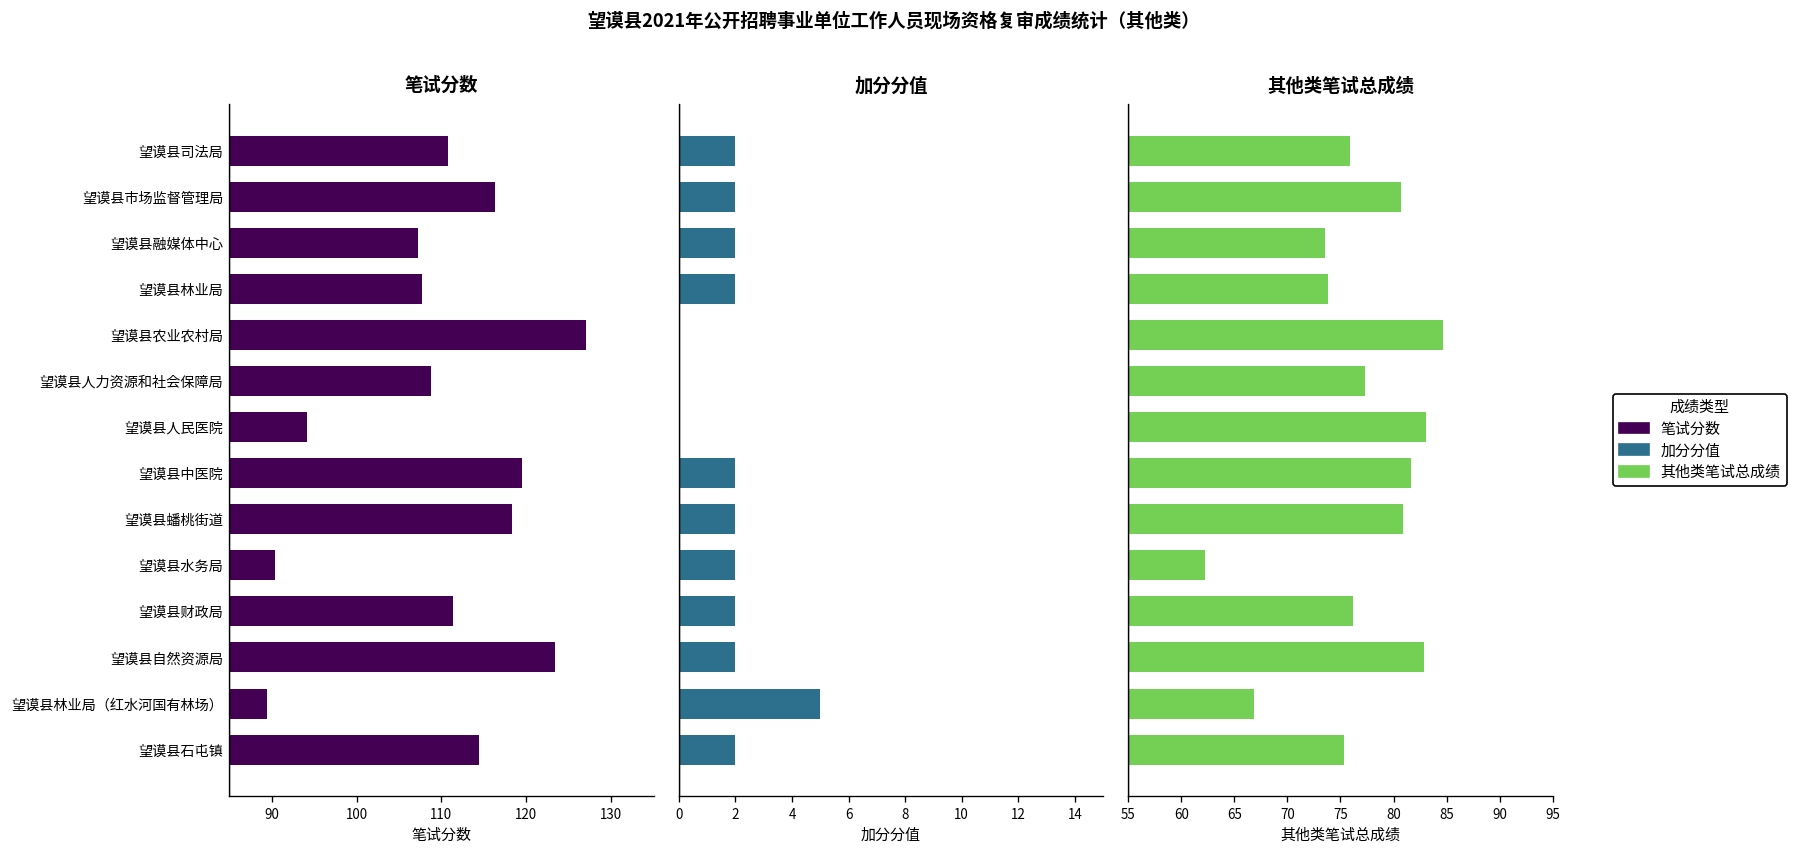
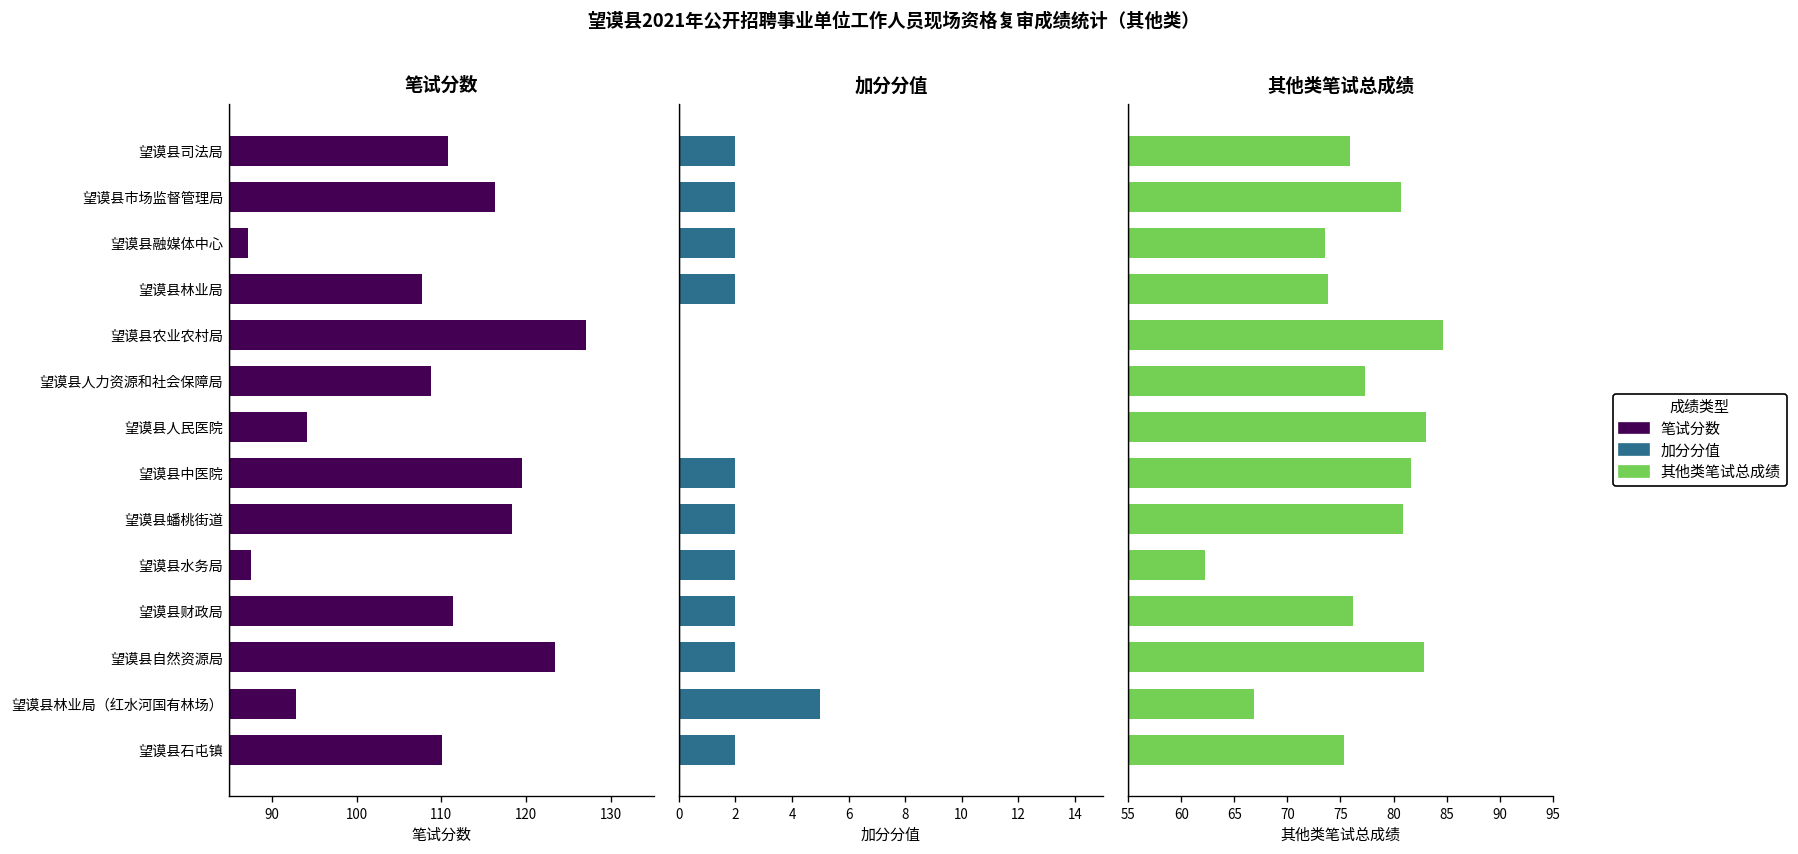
笔试分数, 望谟县融媒体中心: 107 -> 87
笔试分数, 望谟县水务局: 90 -> 88
笔试分数, 望谟县林业局（红水河国有林场）: 89 -> 93
笔试分数, 望谟县石屯镇: 114 -> 110
